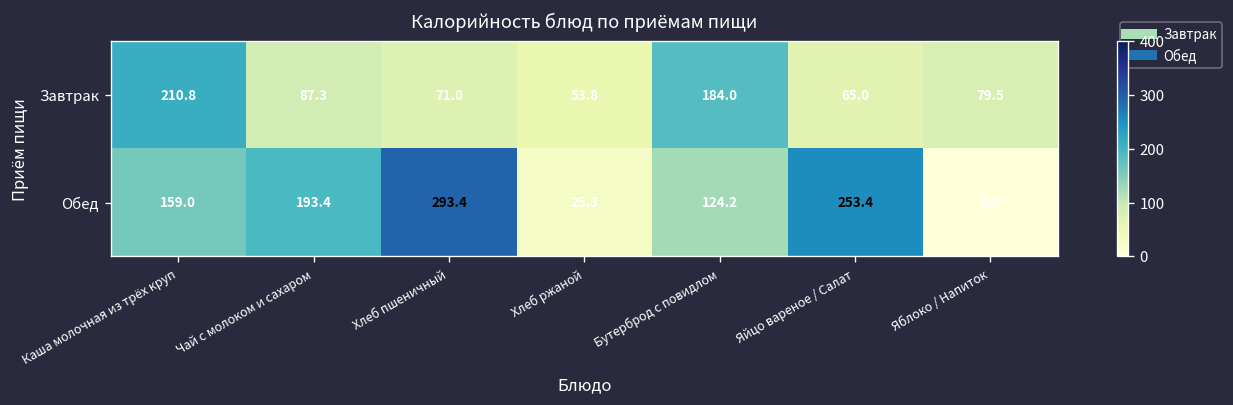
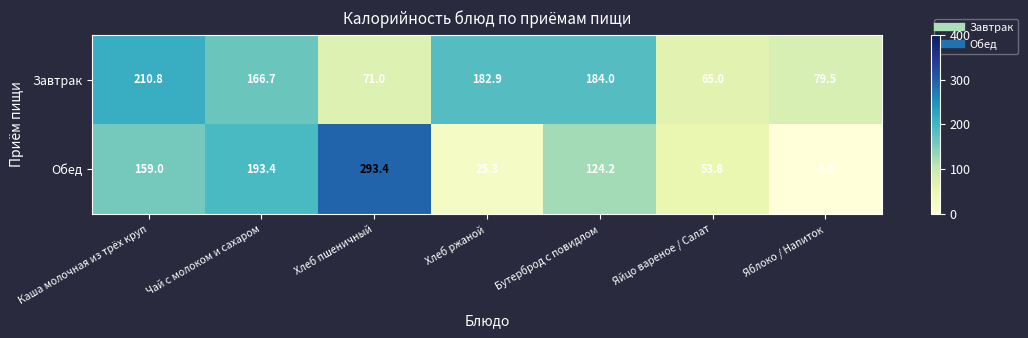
Завтрак, Чай с молоком и сахаром: 87.3 -> 166.7
Завтрак, Хлеб ржаной: 53.8 -> 182.9
Обед, Яйцо вареное / Салат: 253.4 -> 53.8
